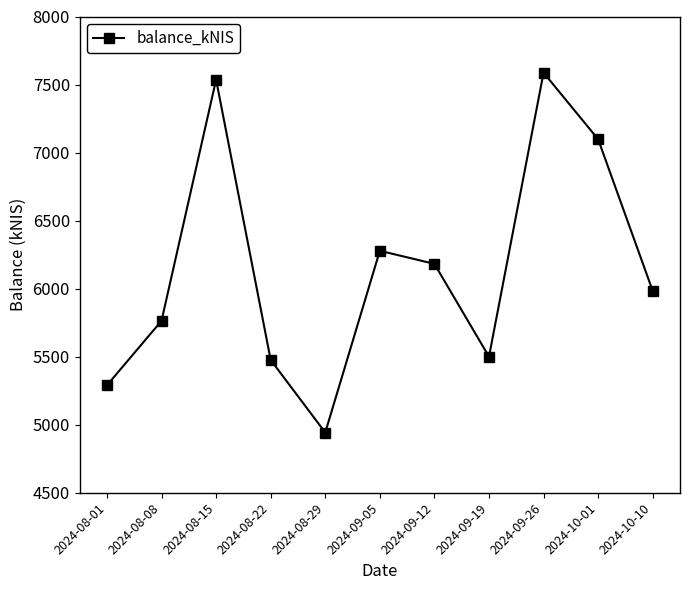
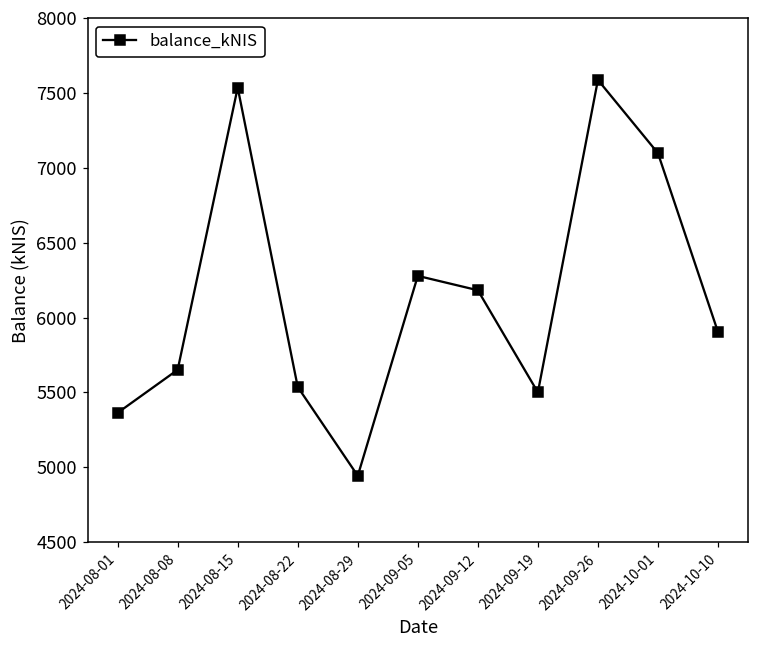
2024-08-01: 5290 -> 5360
2024-08-08: 5760 -> 5650
2024-08-22: 5480 -> 5540
2024-10-10: 5980 -> 5900
